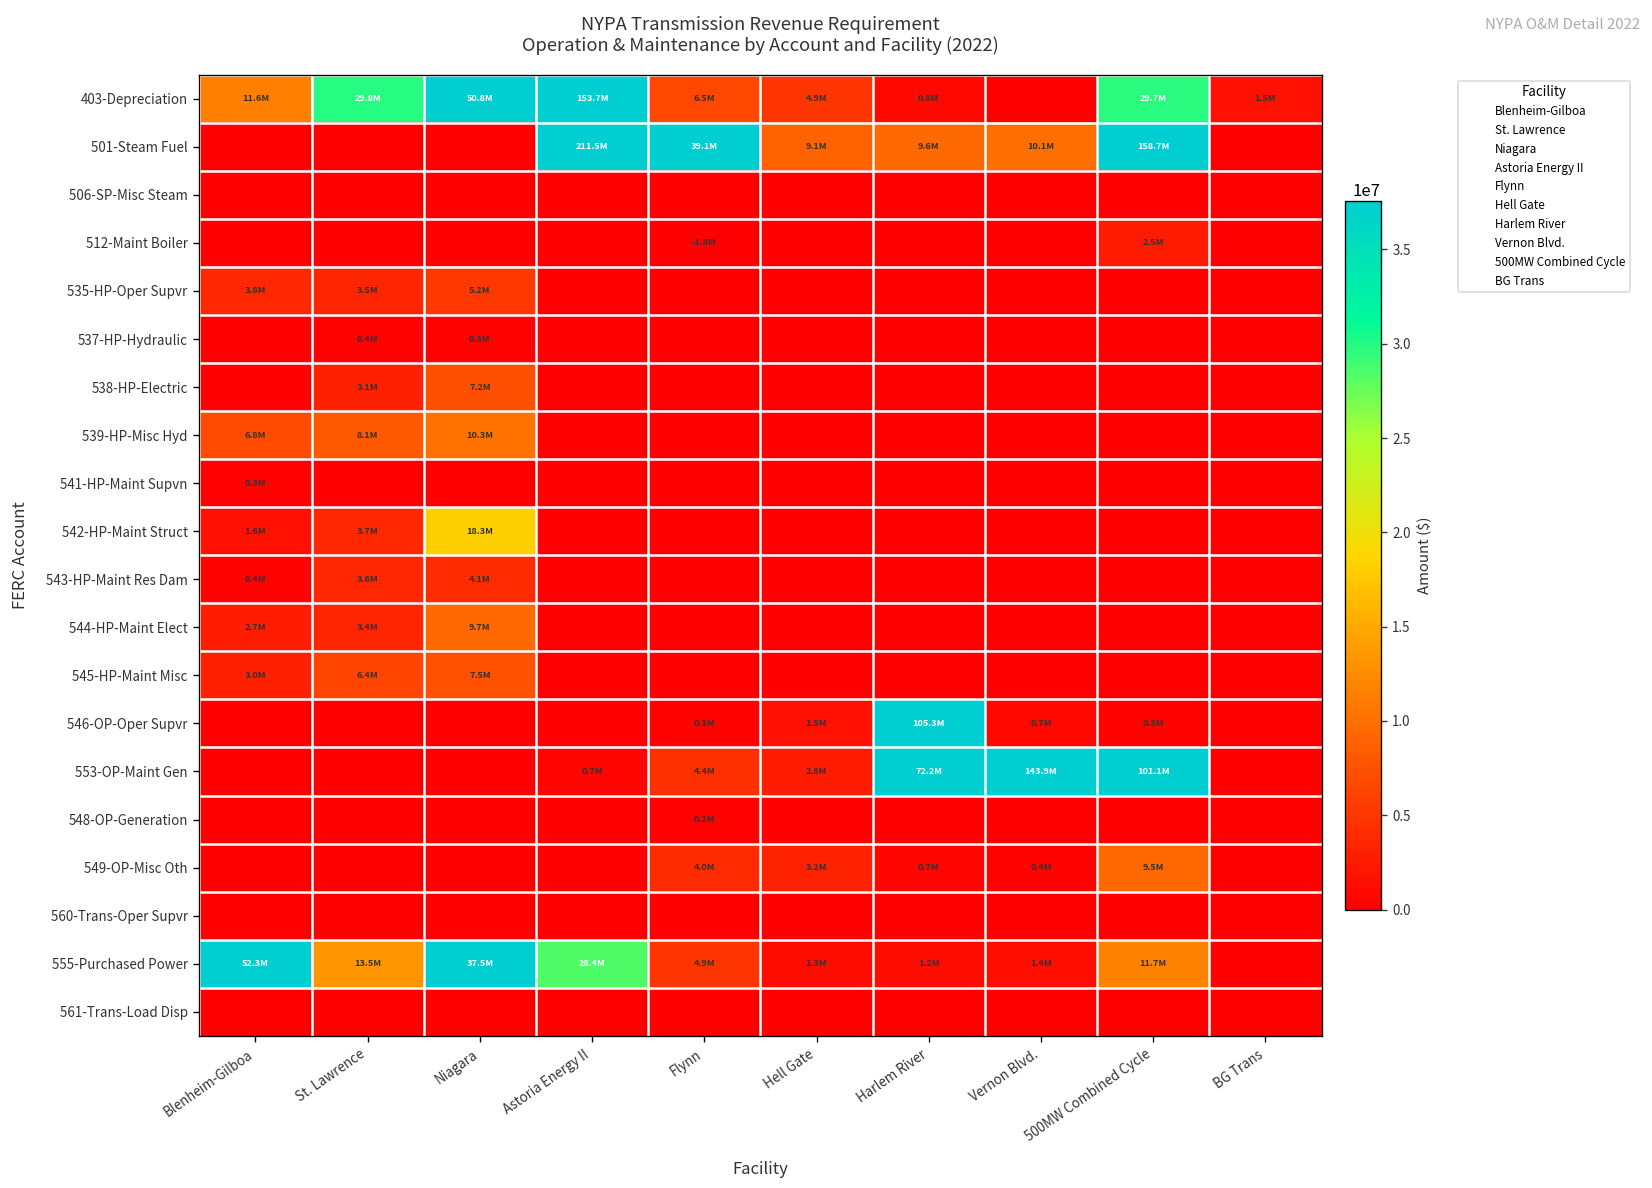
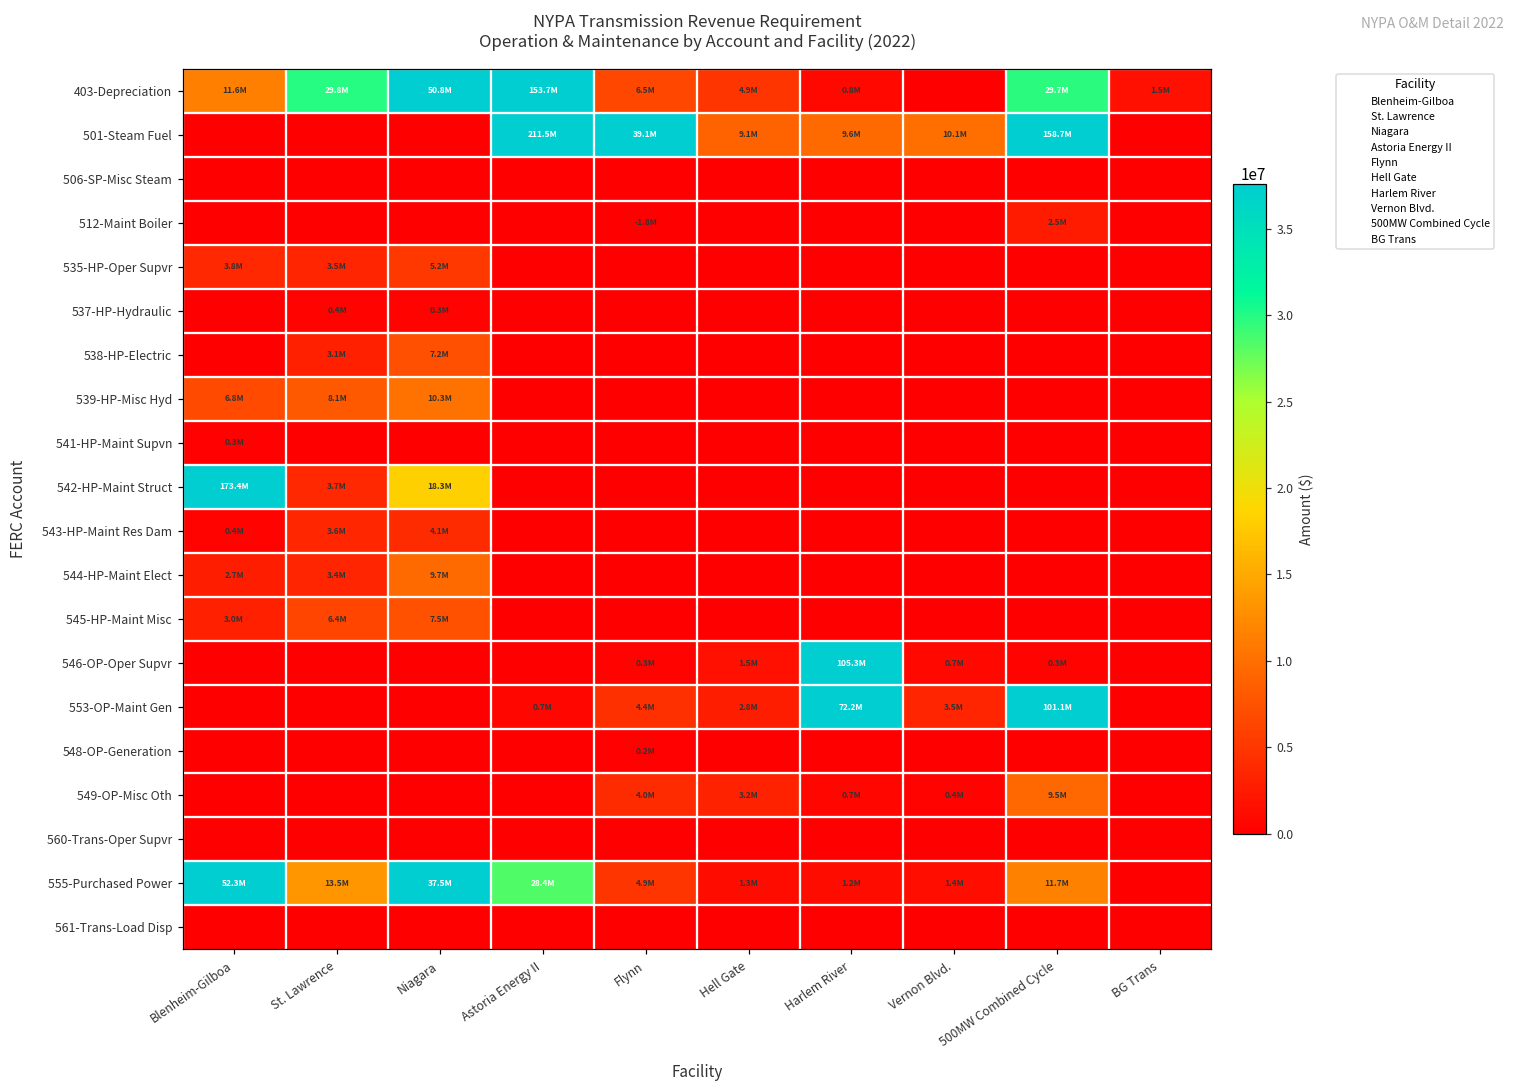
542-HP-Maint Struct, Blenheim-Gilboa: 1.6M -> 173.4M
553-OP-Maint Gen, Vernon Blvd.: 143.9M -> 3.5M
